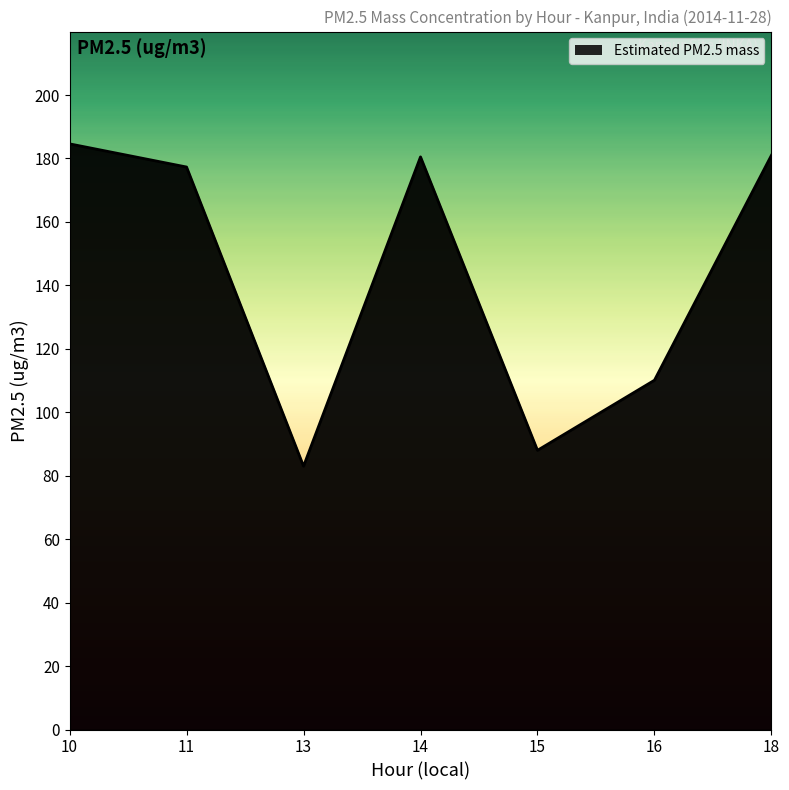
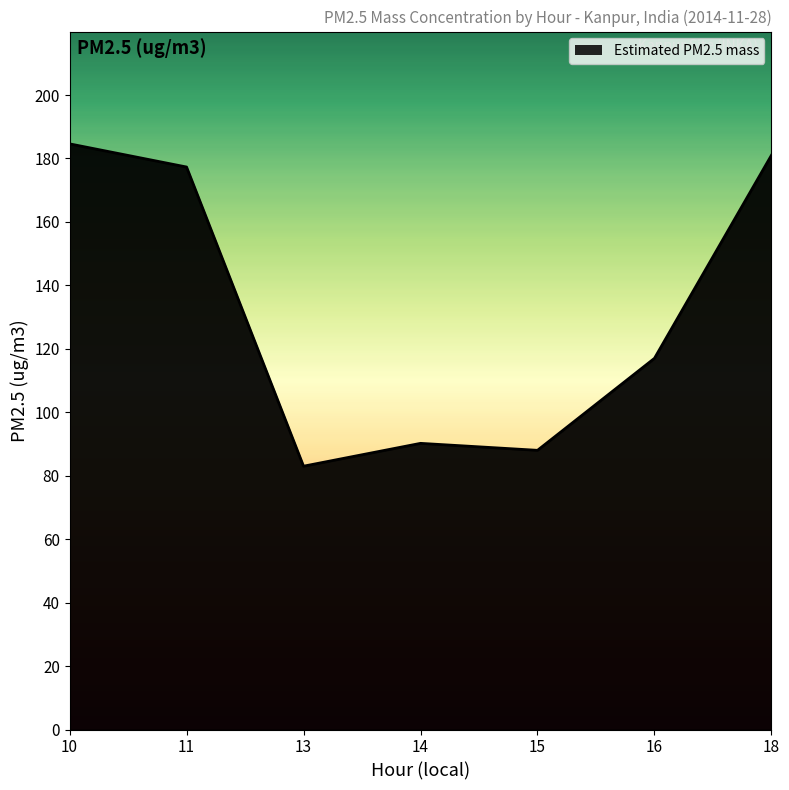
14: 181 -> 90
16: 110 -> 117
